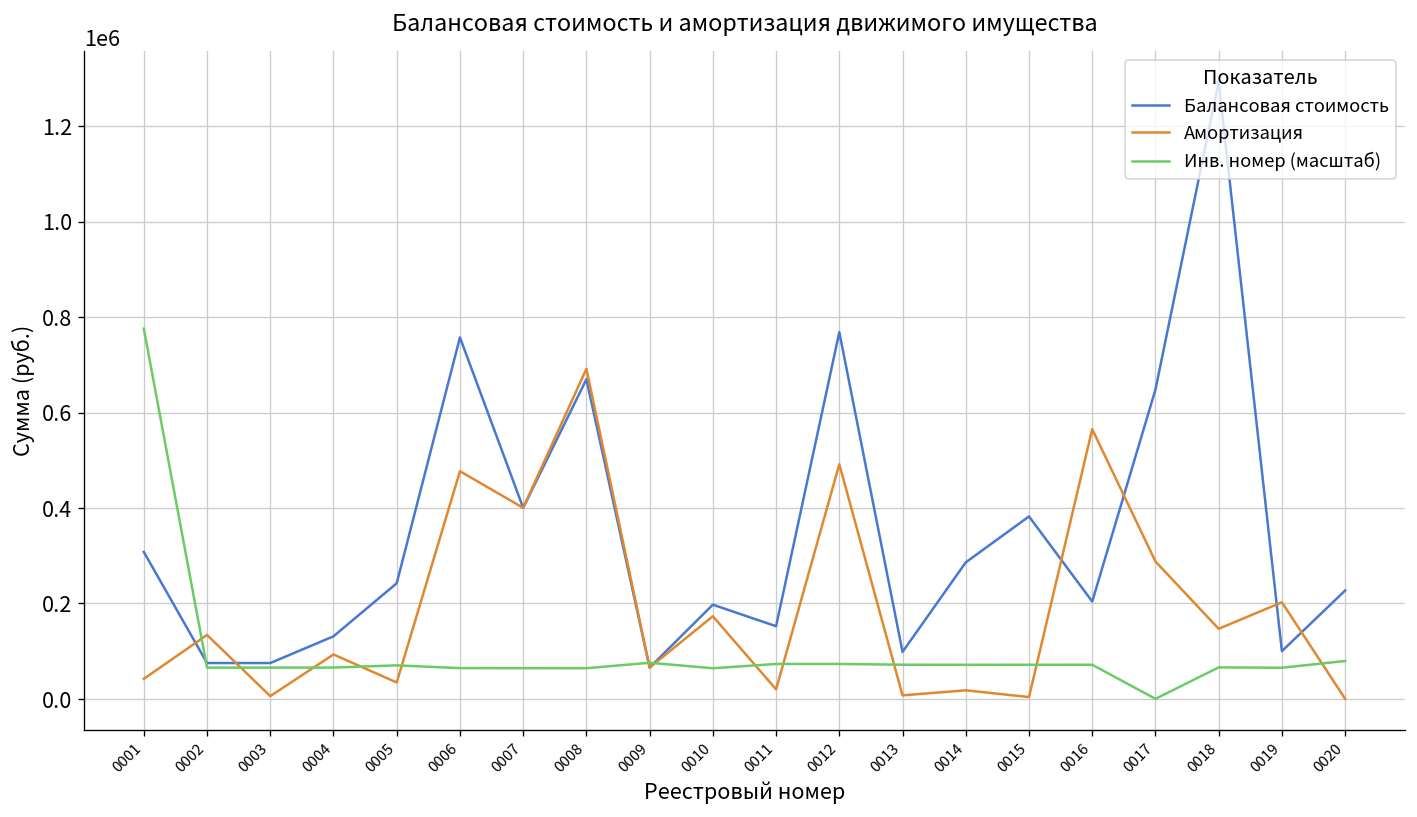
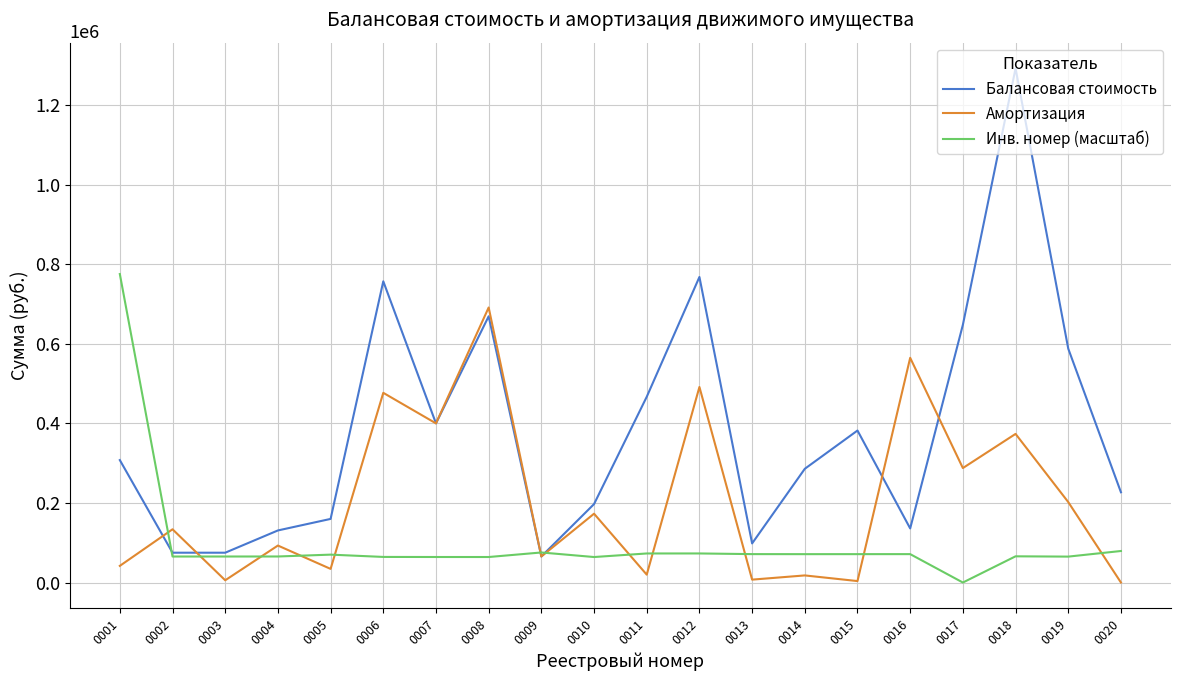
Балансовая стоимость, 0005: 240000 -> 160000
Балансовая стоимость, 0011: 150000 -> 470000
Балансовая стоимость, 0016: 200000 -> 140000
Амортизация, 0018: 150000 -> 370000
Балансовая стоимость, 0019: 100000 -> 590000
